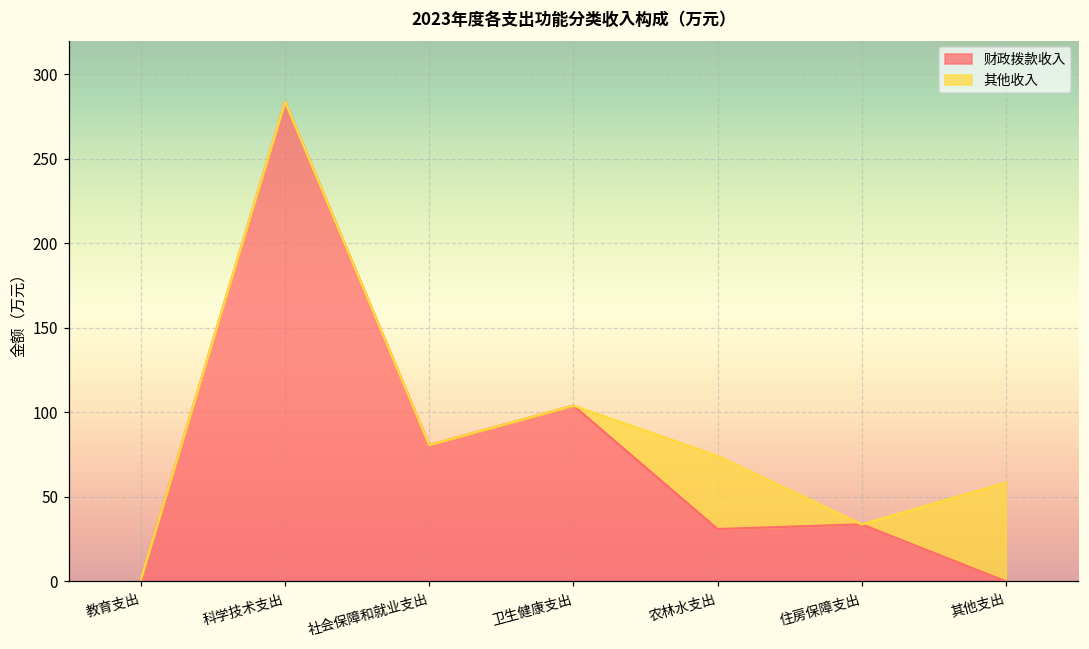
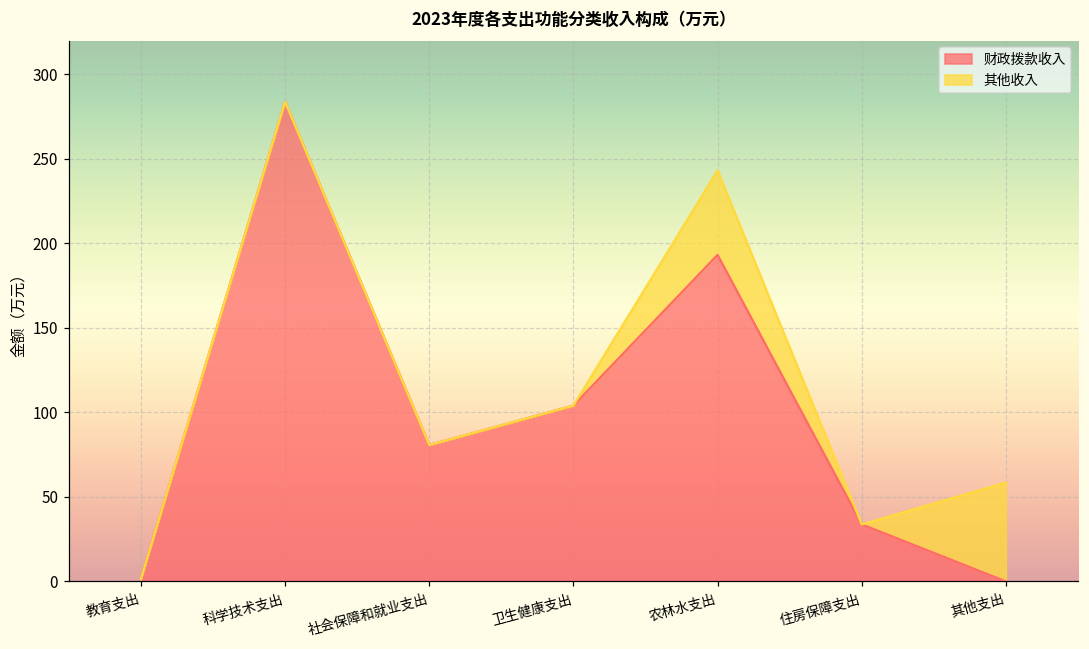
财政拨款收入, 农林水支出: 31 -> 193
其他收入, 农林水支出: 43 -> 50
